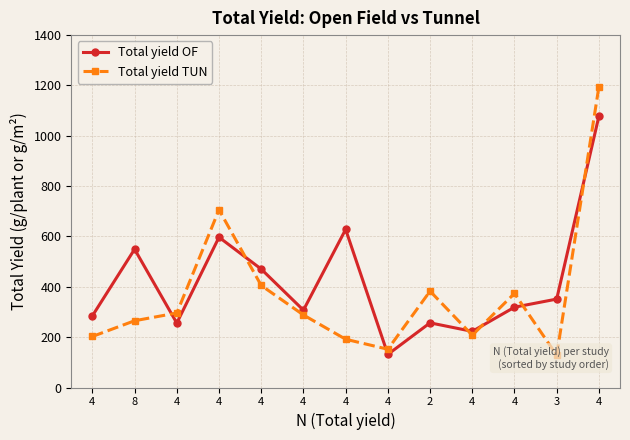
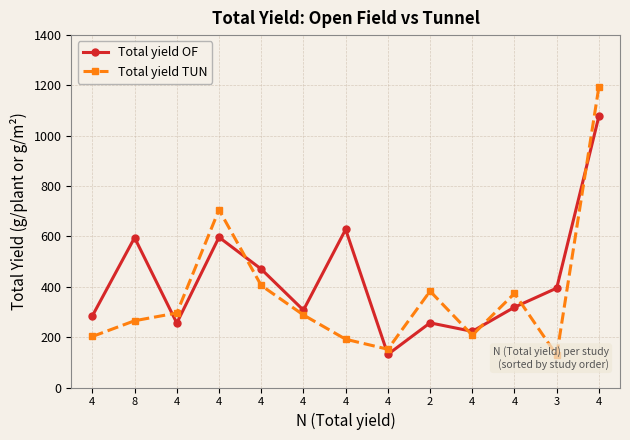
Total yield OF, 8: 550 -> 600
Total yield OF, 3: 350 -> 390
